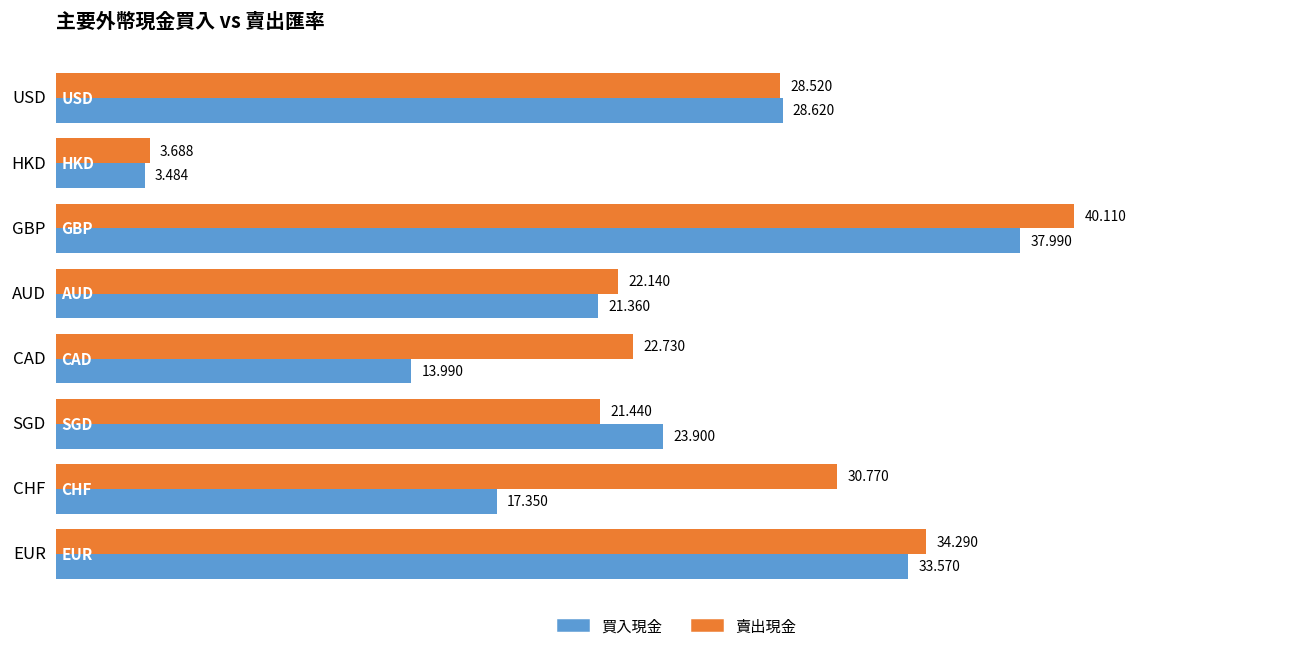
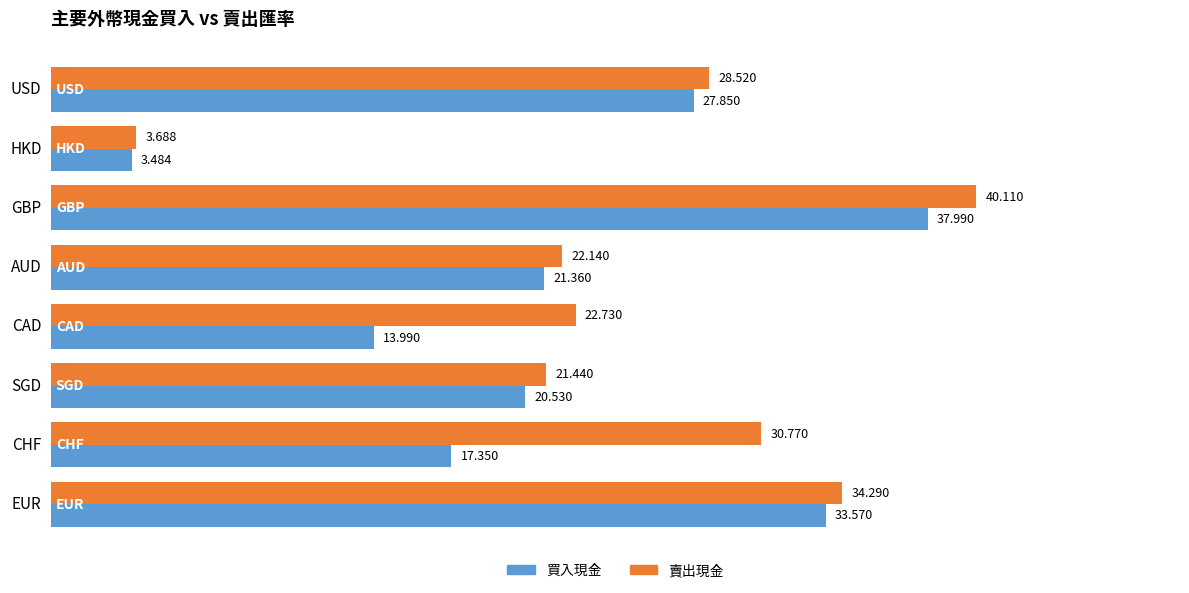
買入現金, USD: 28.620 -> 27.850
買入現金, SGD: 23.900 -> 20.530
